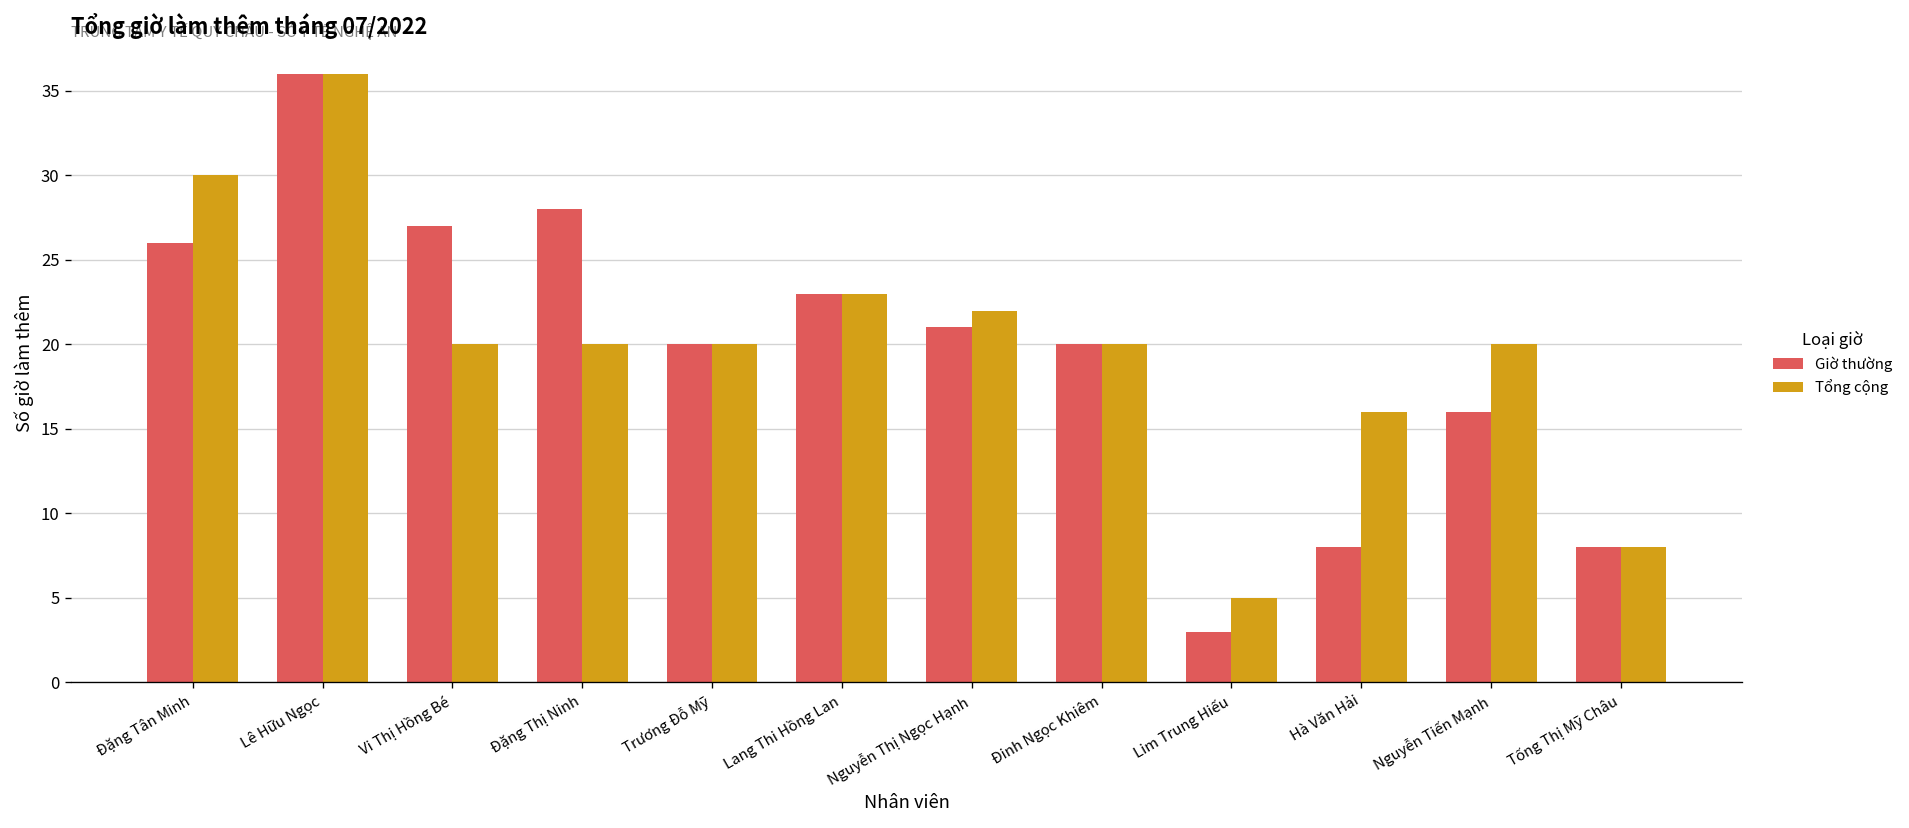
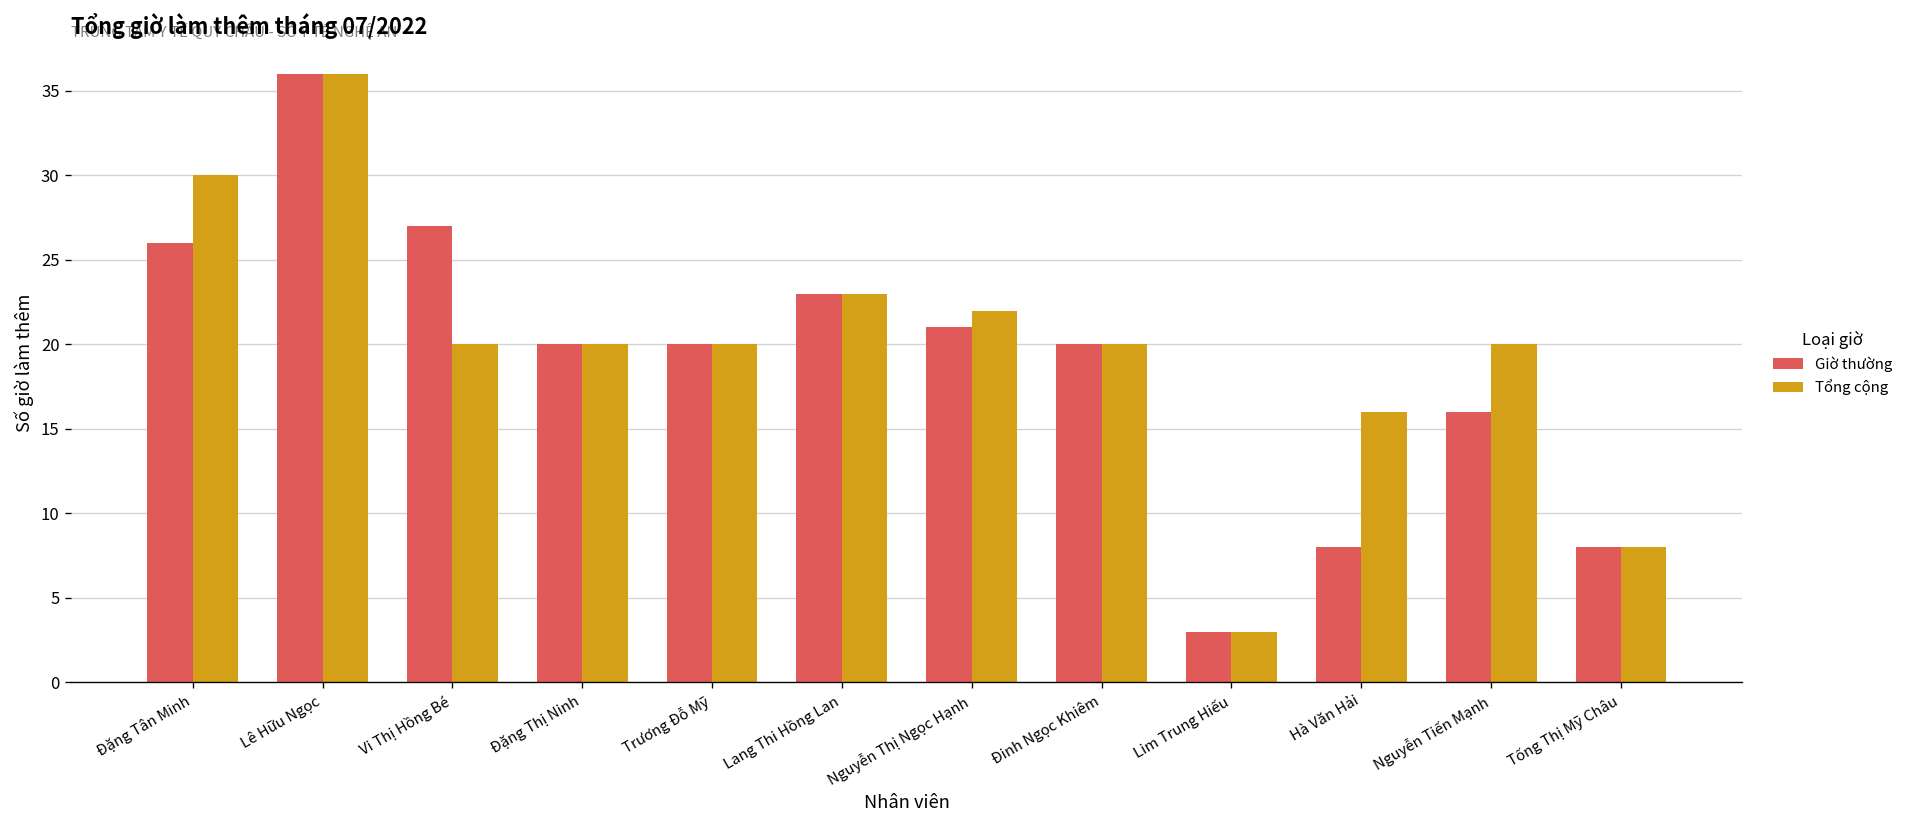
Giờ thường, Đặng Thị Ninh: 28 -> 20
Tổng cộng, Lim Trung Hiếu: 5 -> 3
